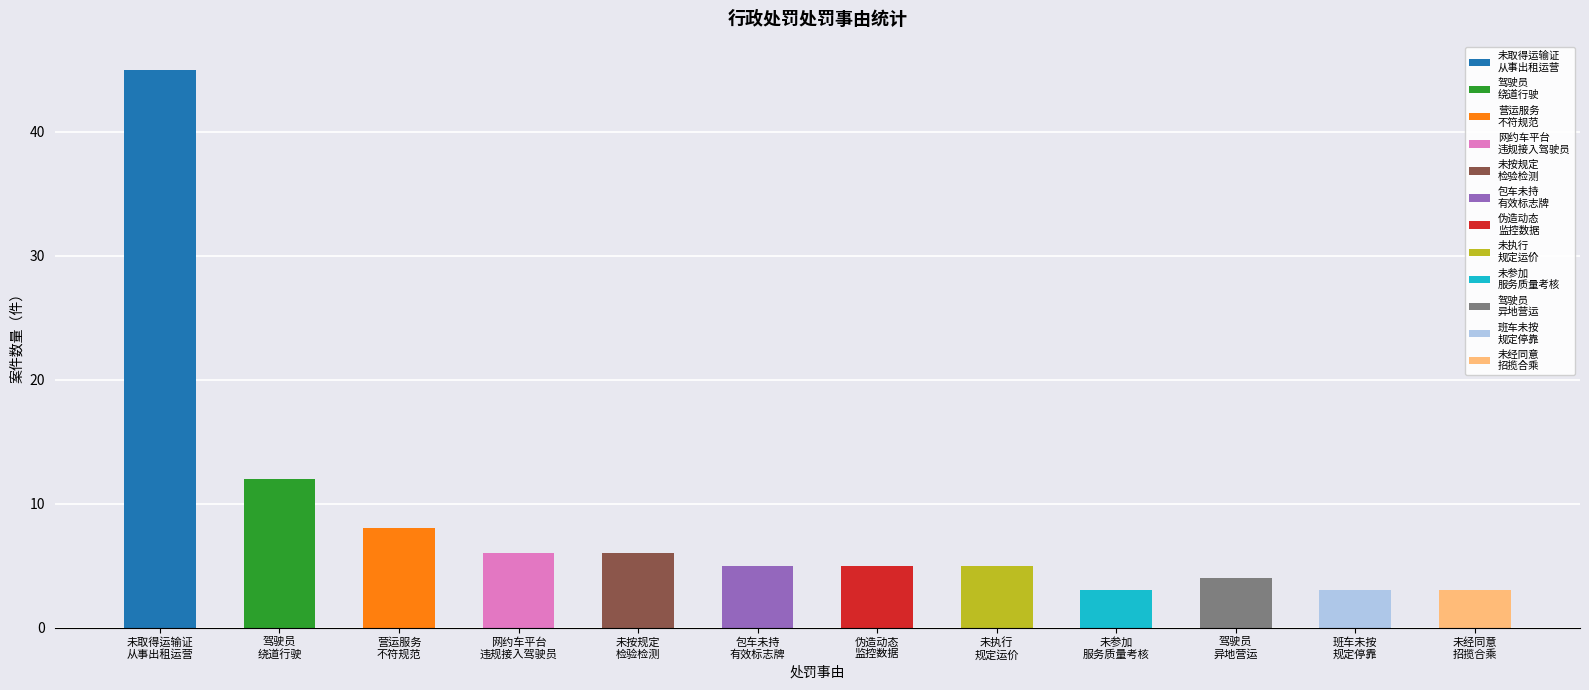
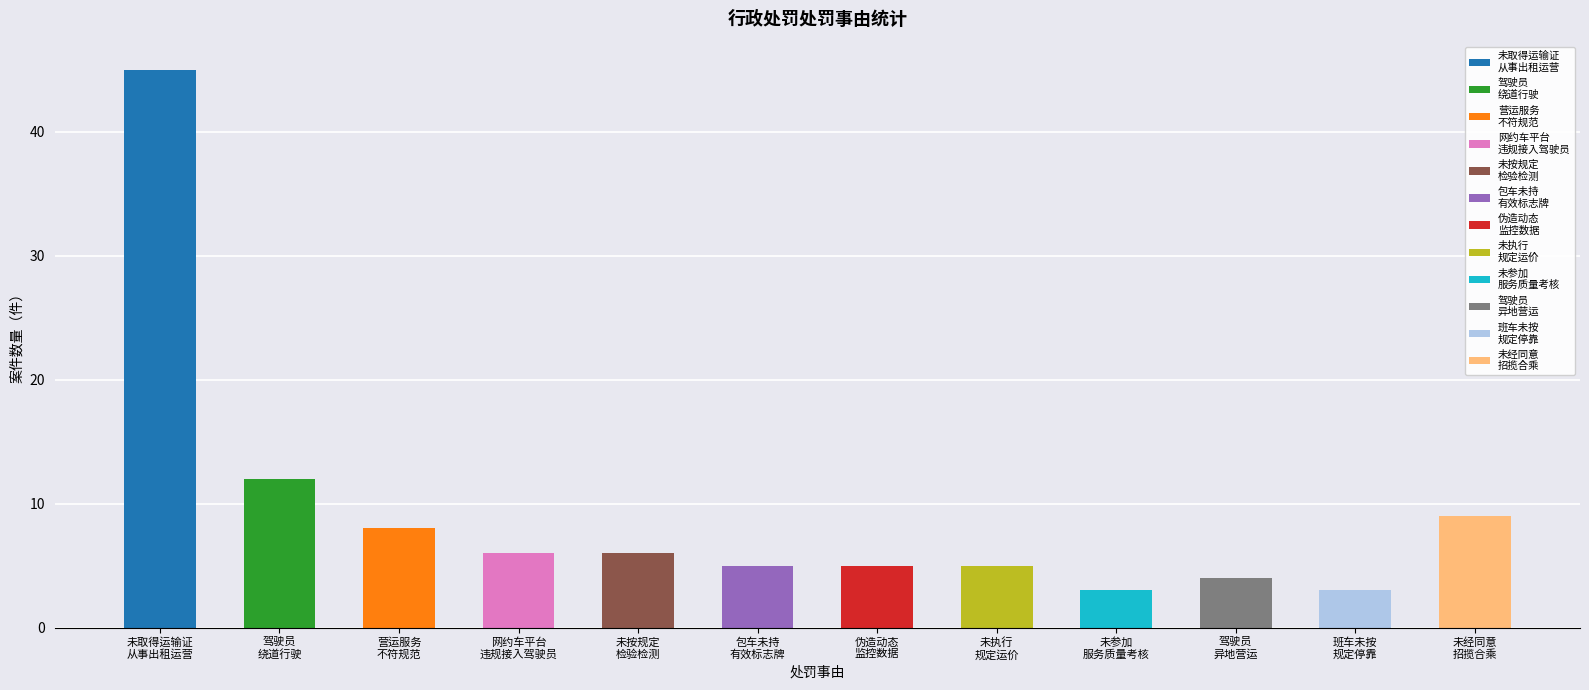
未经同意 招揽合乘, 未经同意 招揽合乘: 3 -> 9
